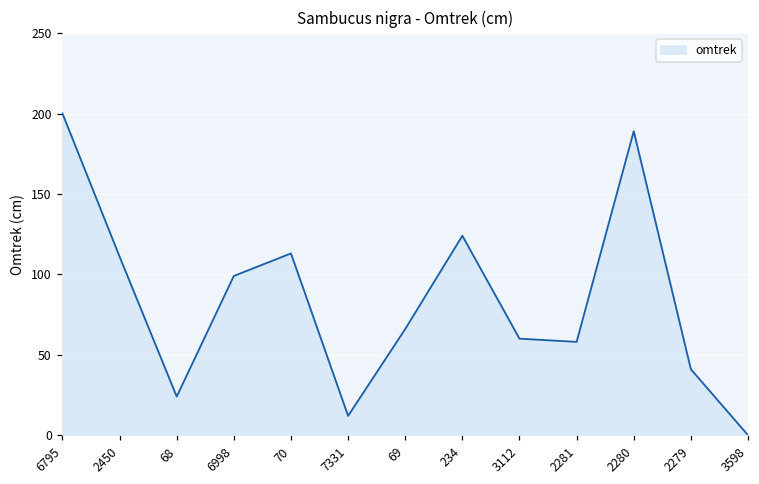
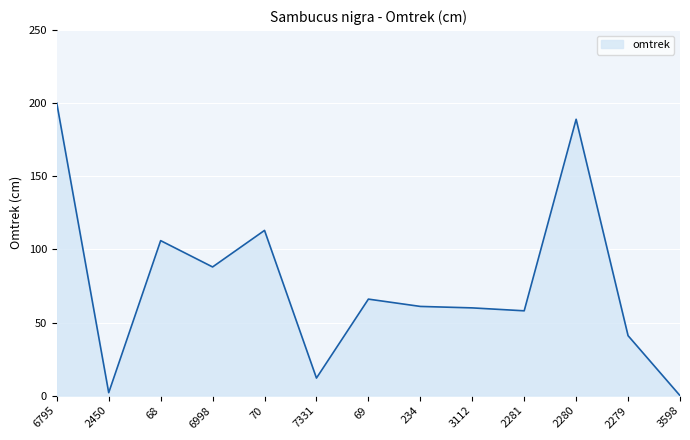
2450: 111 -> 2
68: 24 -> 106
6998: 99 -> 88
234: 124 -> 61
